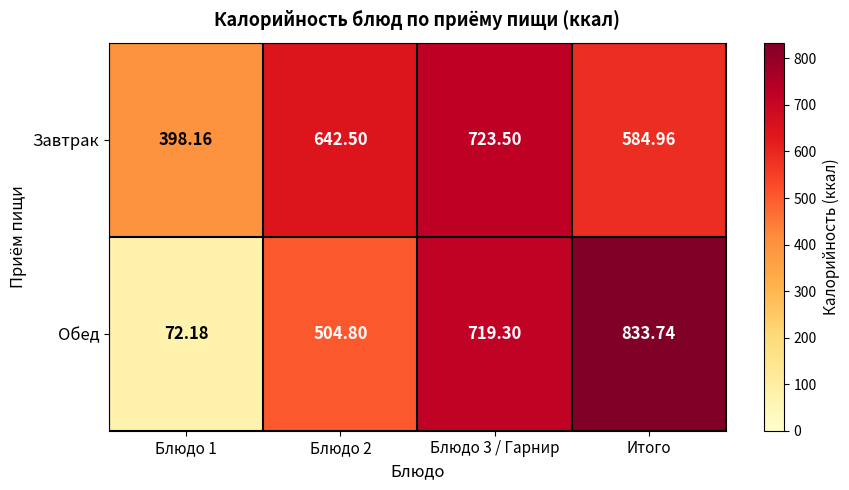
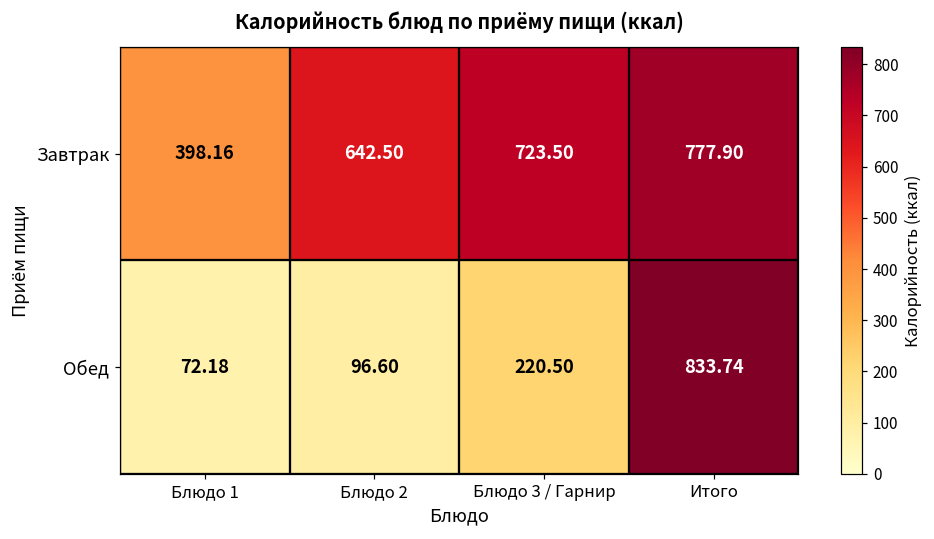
Завтрак, Итого: 584.96 -> 777.90
Обед, Блюдо 2: 504.80 -> 96.60
Обед, Блюдо 3 / Гарнир: 719.30 -> 220.50
